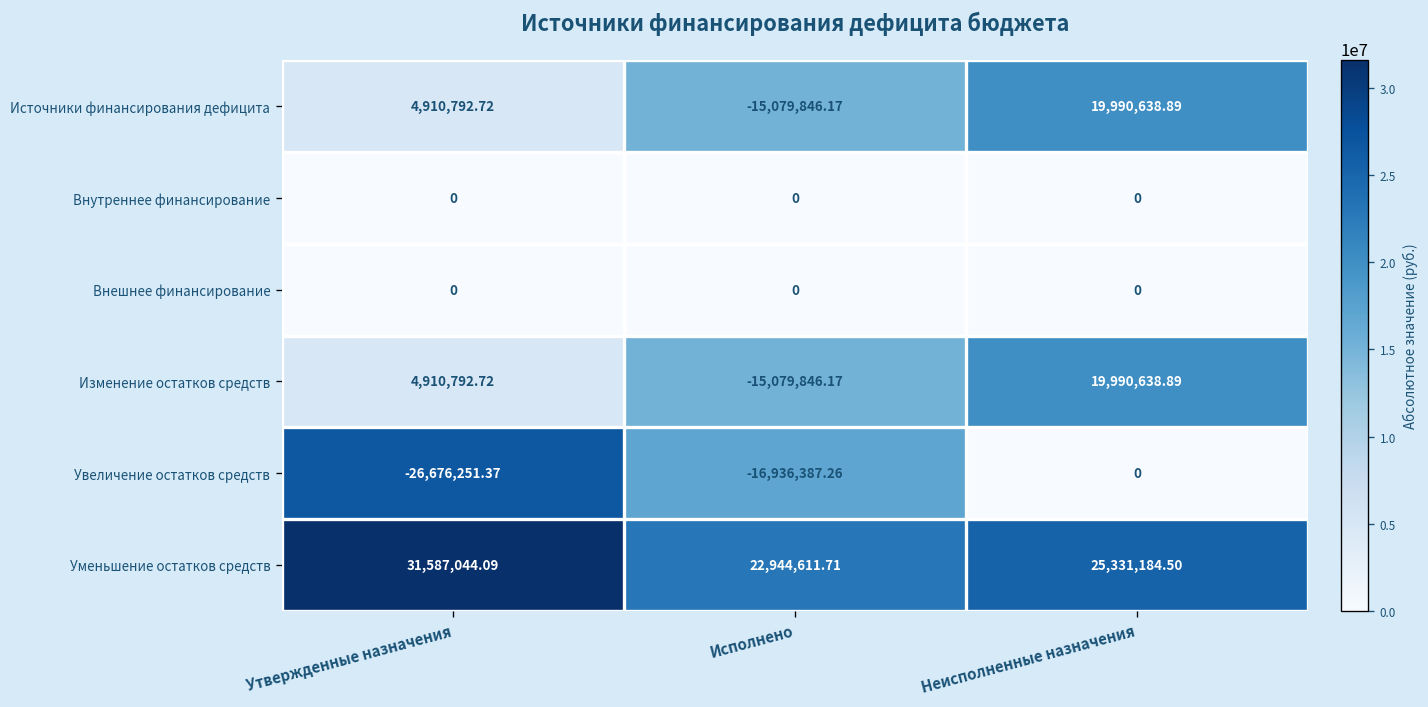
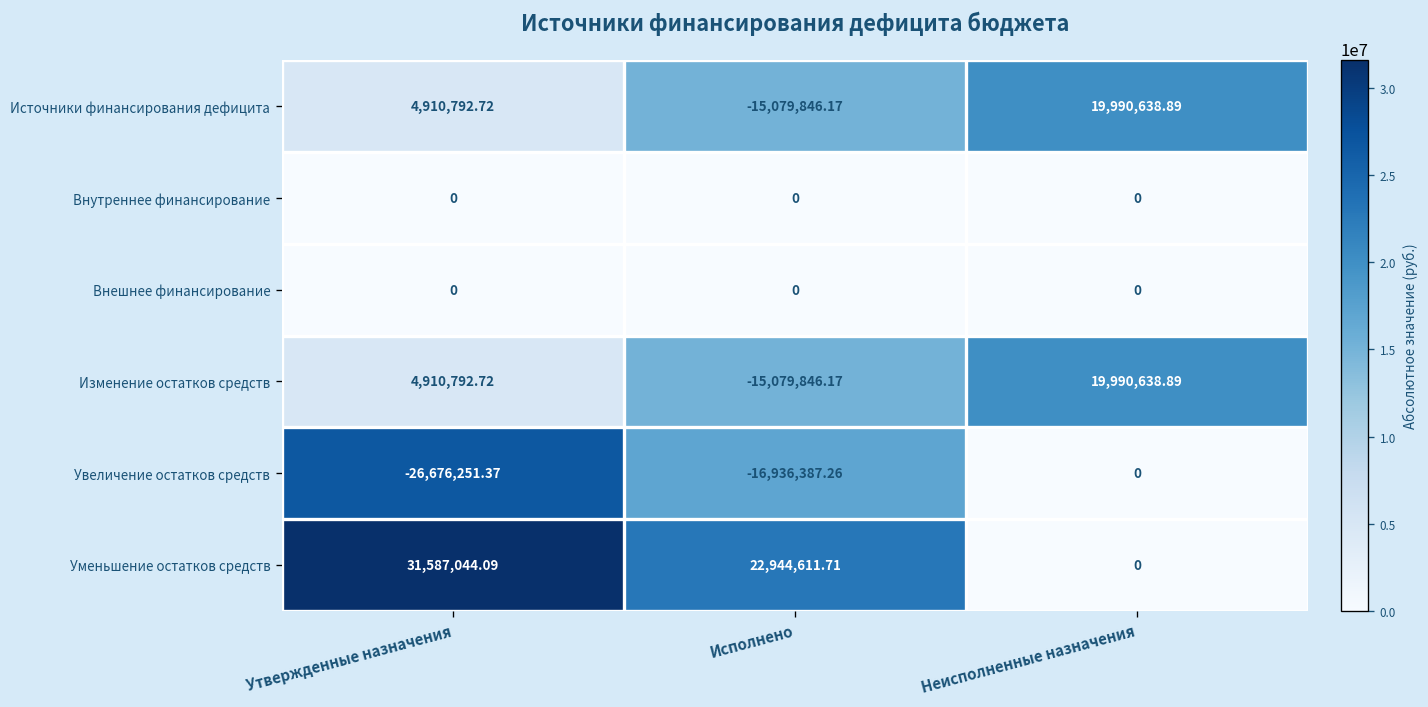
Уменьшение остатков средств, Неисполненные назначения: 25,331,184.50 -> 0
